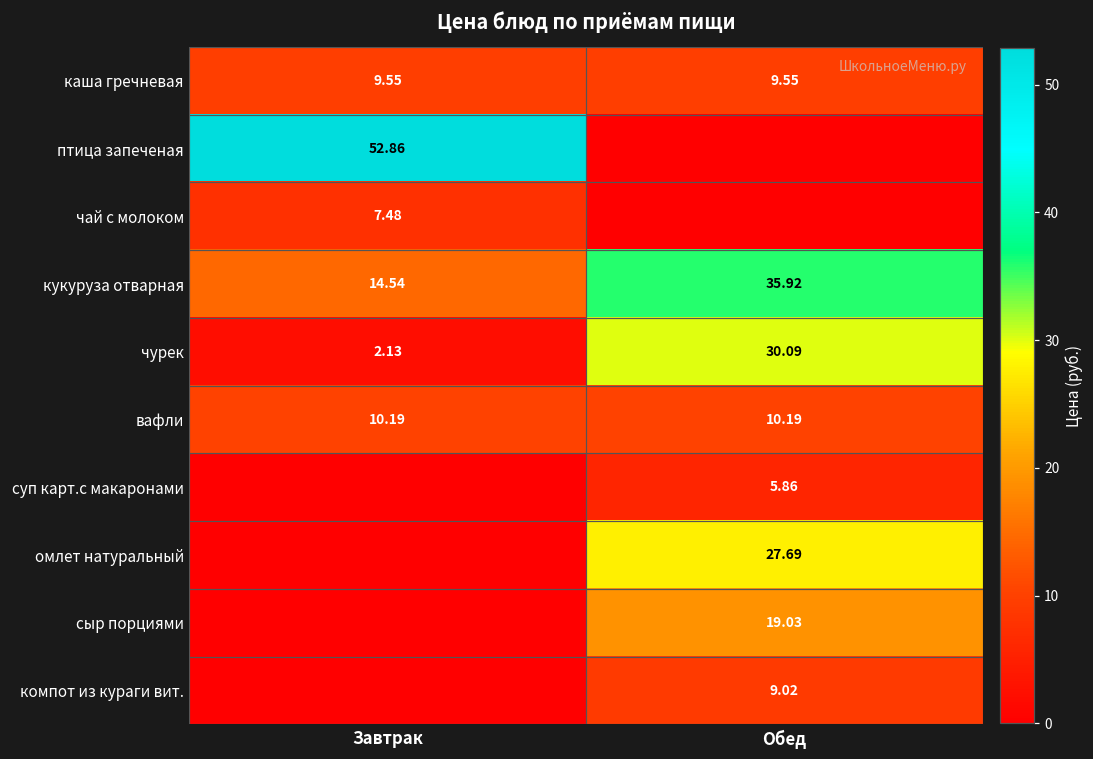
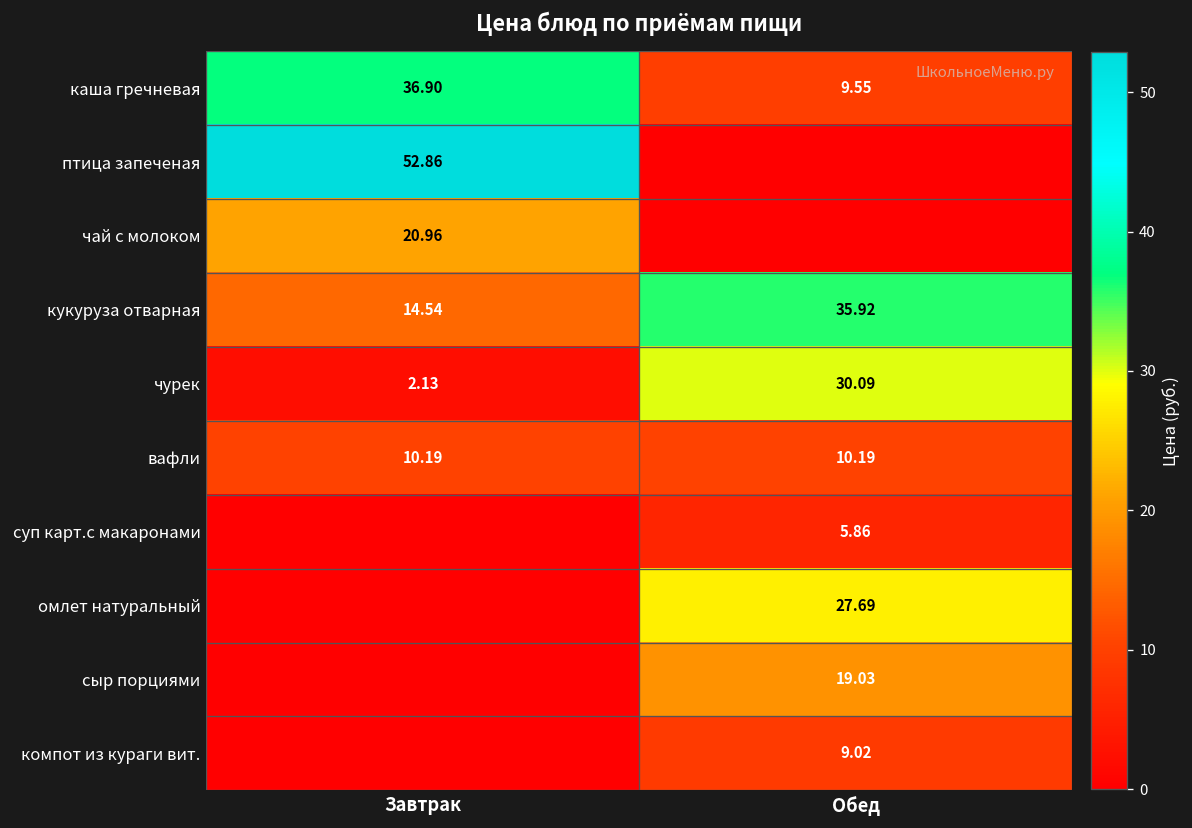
каша гречневая, Завтрак: 9.55 -> 36.90
чай с молоком, Завтрак: 7.48 -> 20.96
